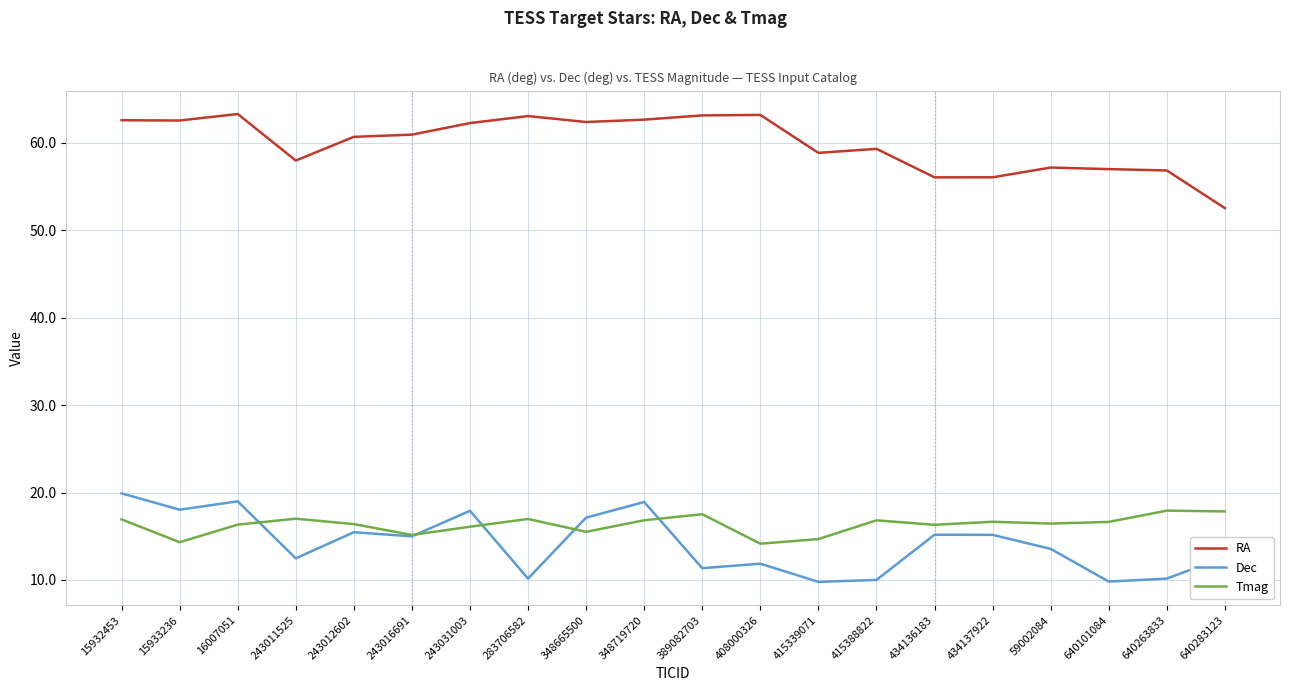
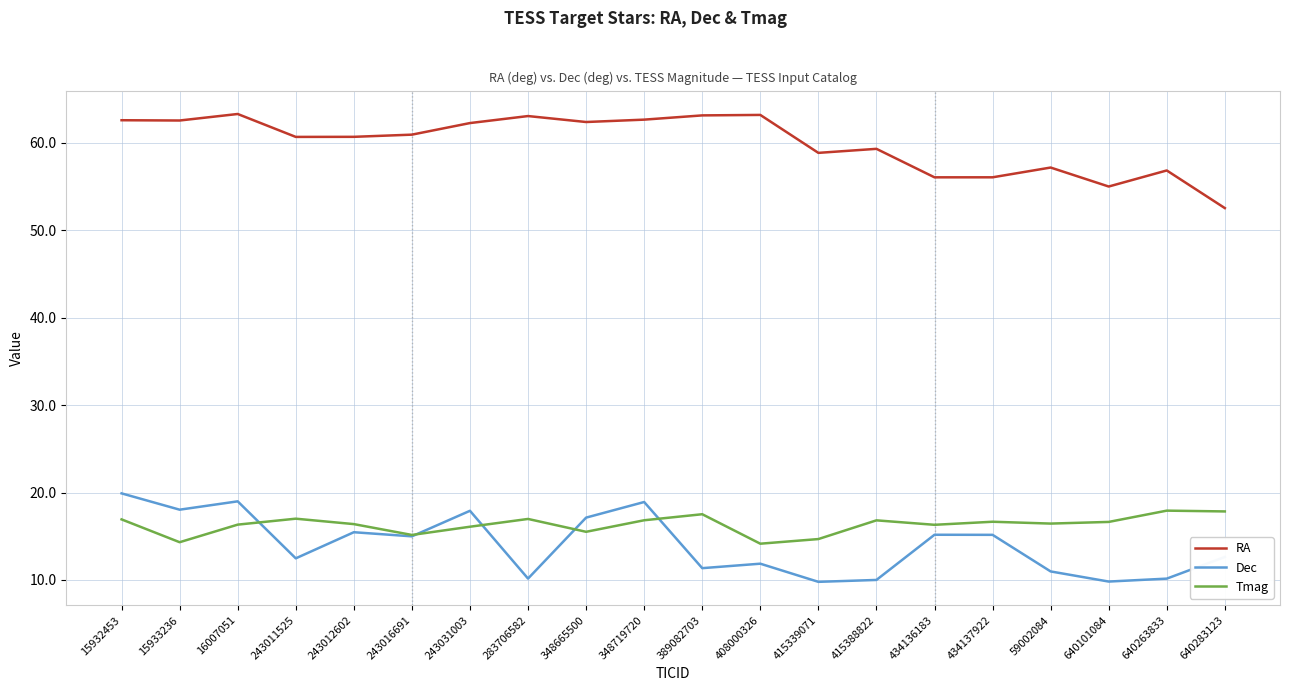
RA, 243011525: 58 -> 61
Dec, 59002084: 14 -> 11
RA, 640101084: 57 -> 55
